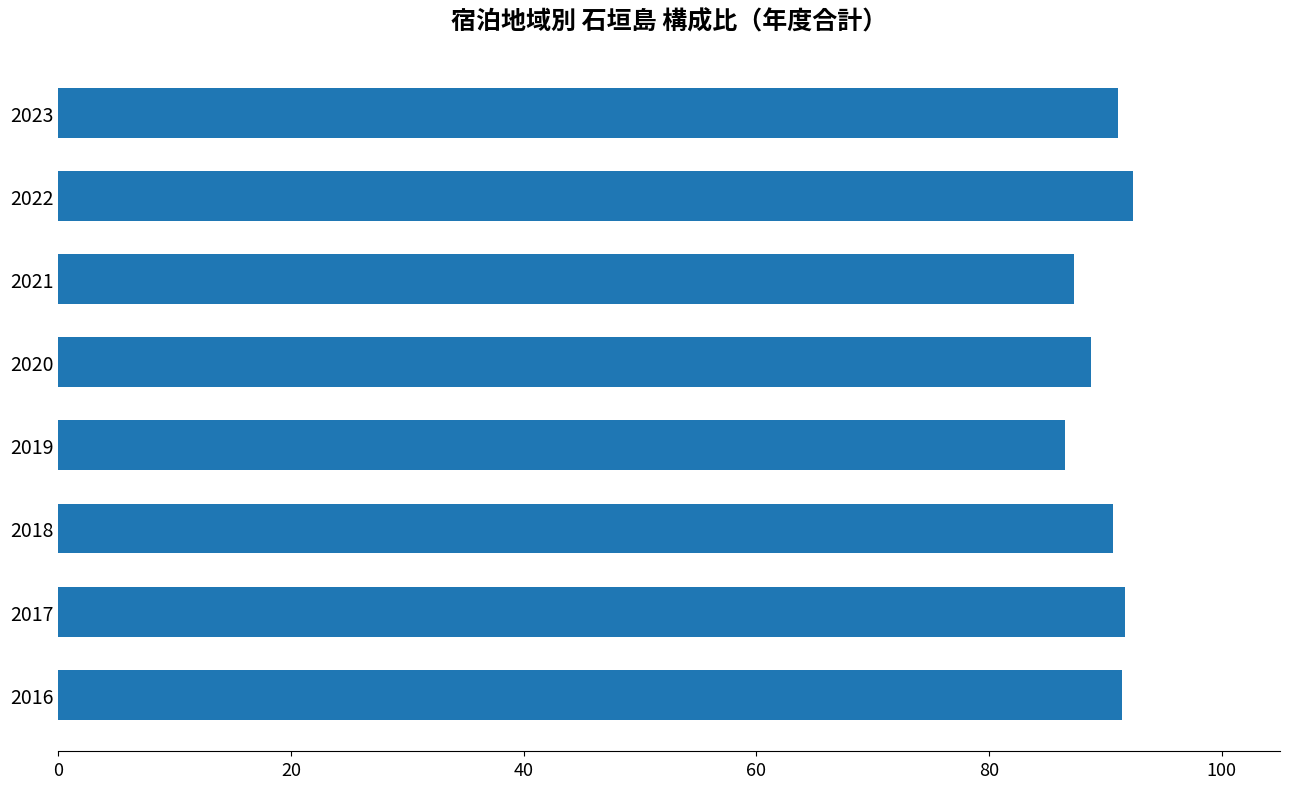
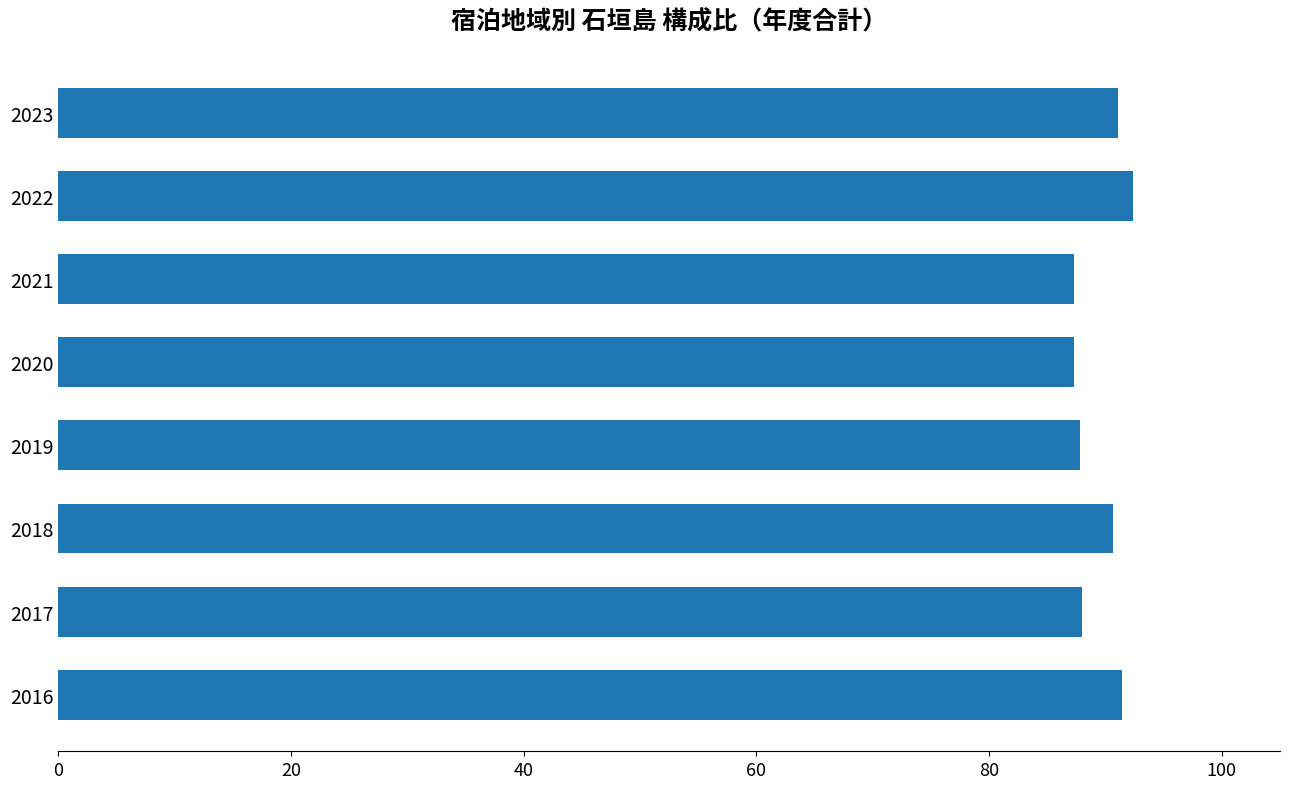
2020: 88.7 -> 87.3
2019: 86.5 -> 87.8
2017: 91.6 -> 88.0
